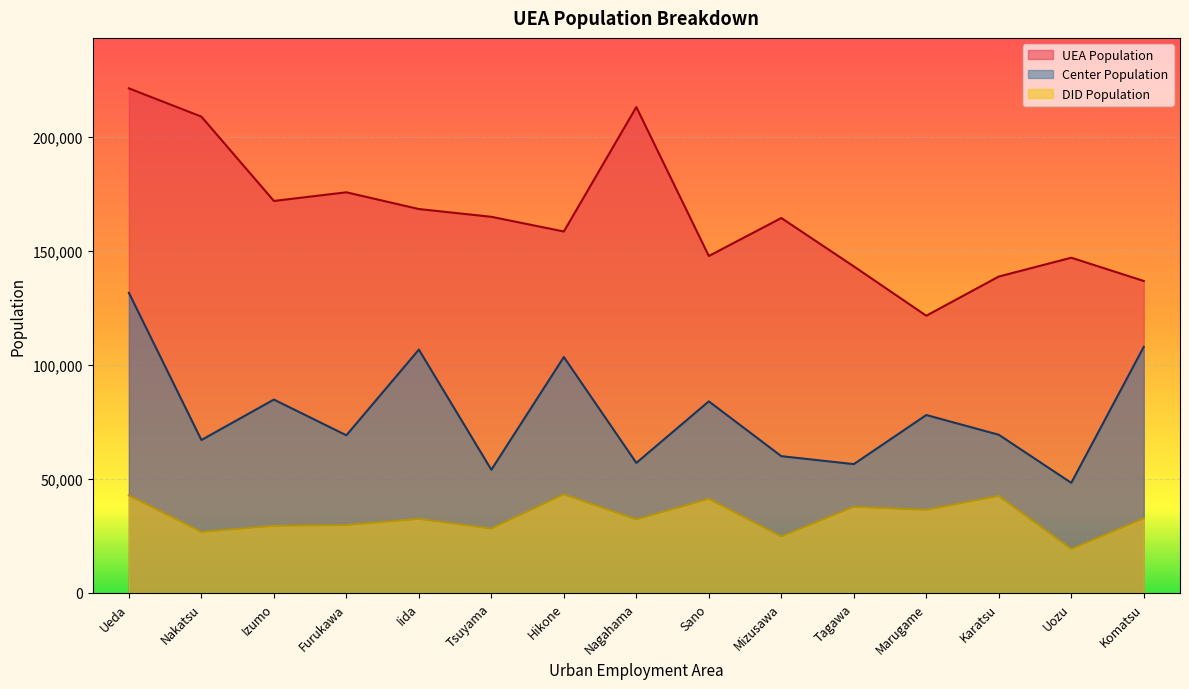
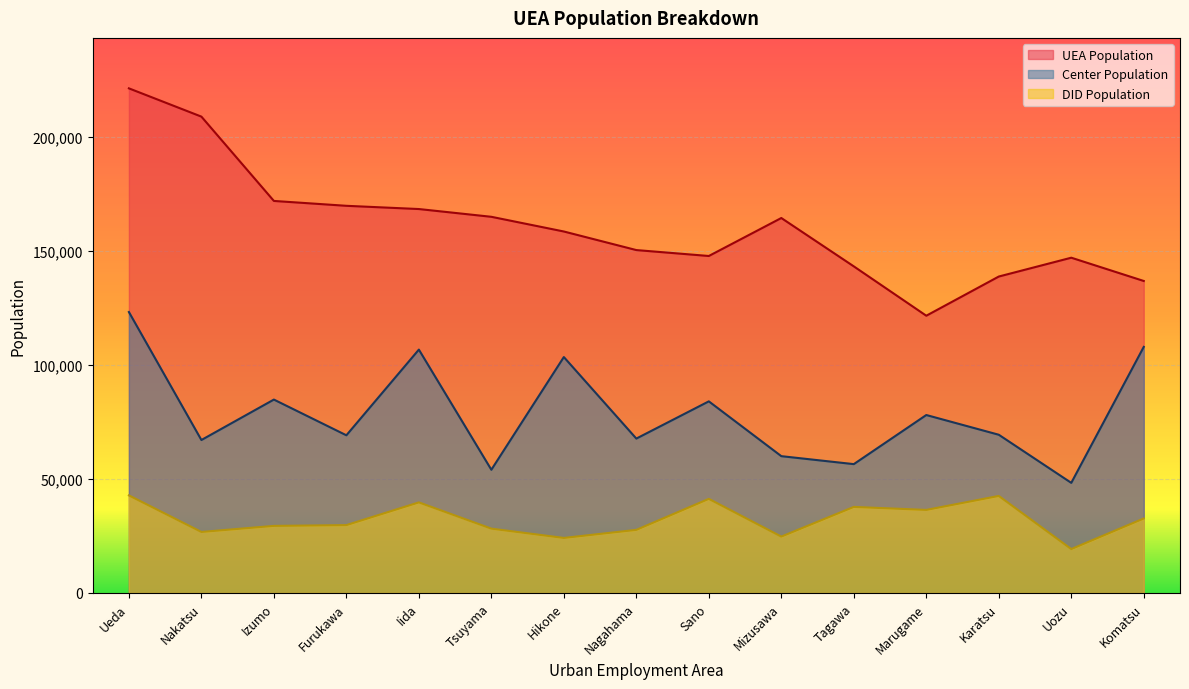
Center Population, Ueda: 132,000 -> 123,000
UEA Population, Furukawa: 176,000 -> 170,000
DID Population, Iida: 32,000 -> 40,000
DID Population, Hikone: 43,000 -> 24,000
UEA Population, Nagahama: 213,000 -> 150,000
Center Population, Nagahama: 57,000 -> 68,000
DID Population, Nagahama: 32,000 -> 28,000
